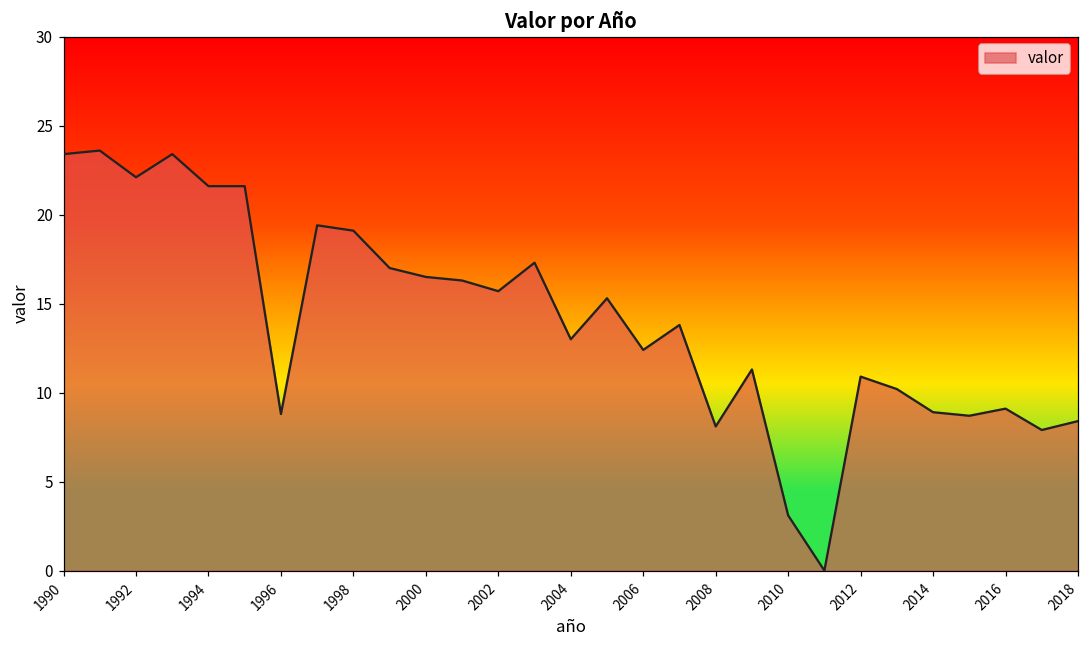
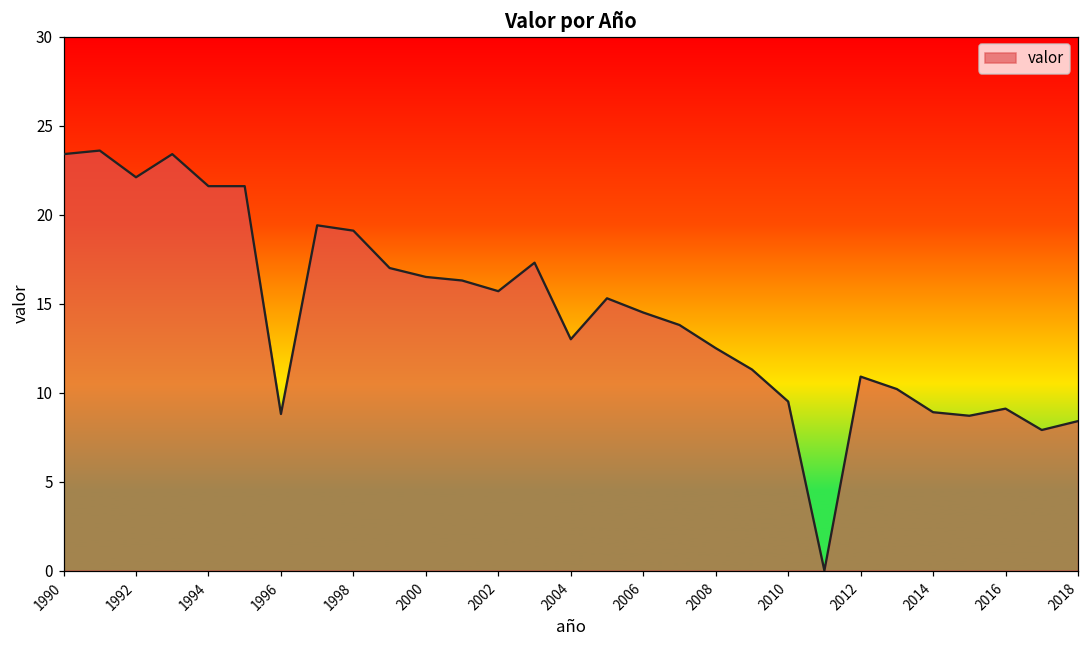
2006: 12.4 -> 14.5
2008: 8.1 -> 12.5
2010: 3.1 -> 9.5
